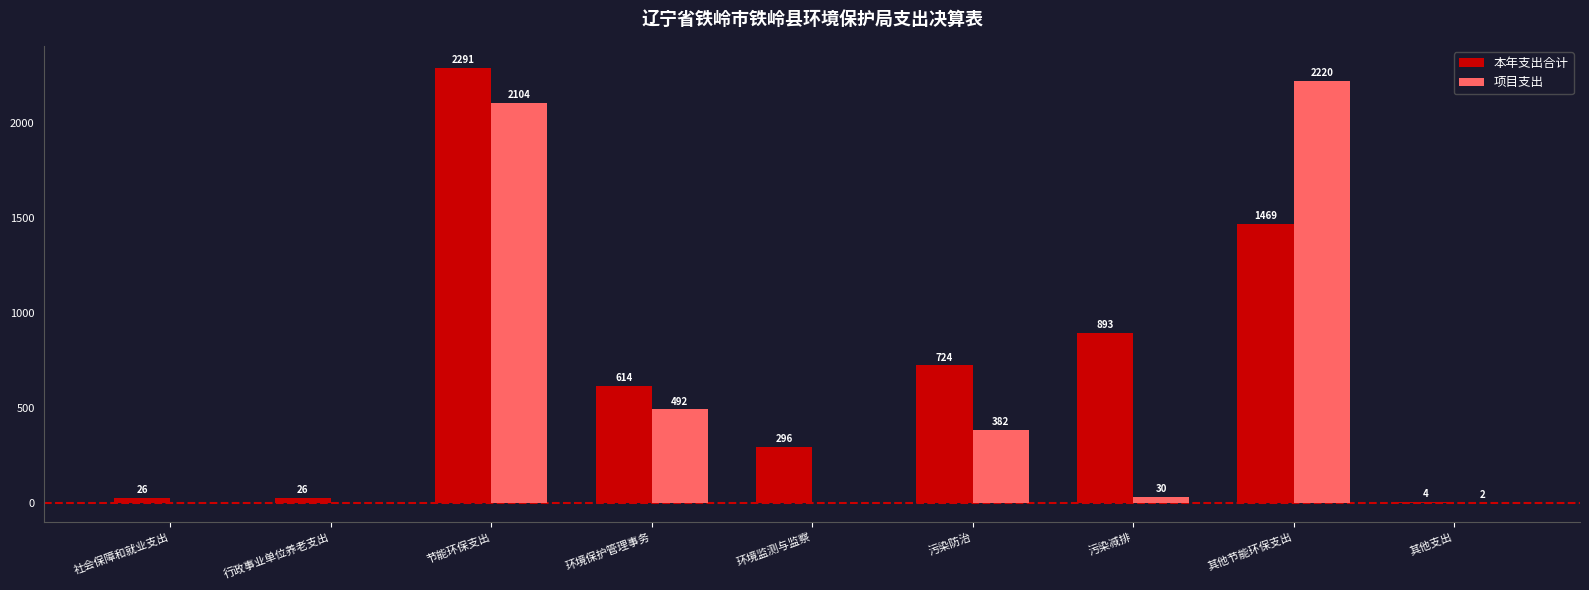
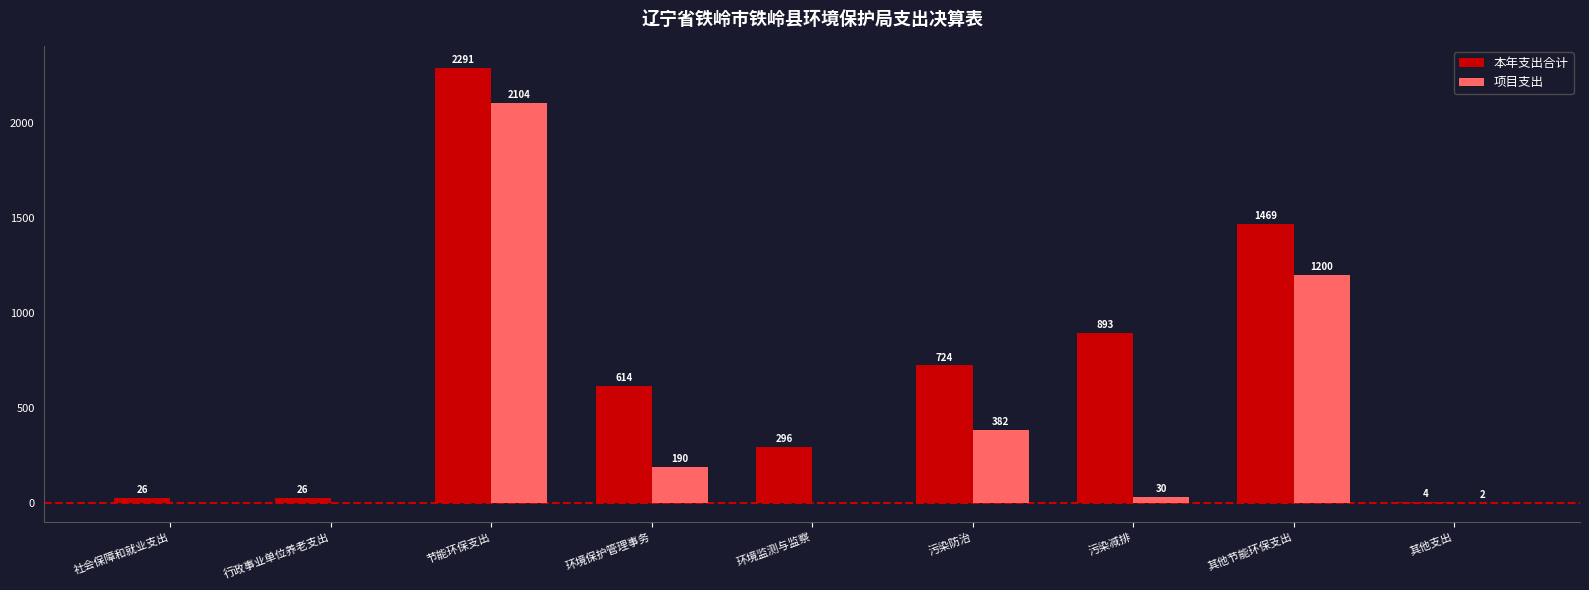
项目支出, 环境保护管理事务: 492 -> 190
项目支出, 其他节能环保支出: 2220 -> 1200
